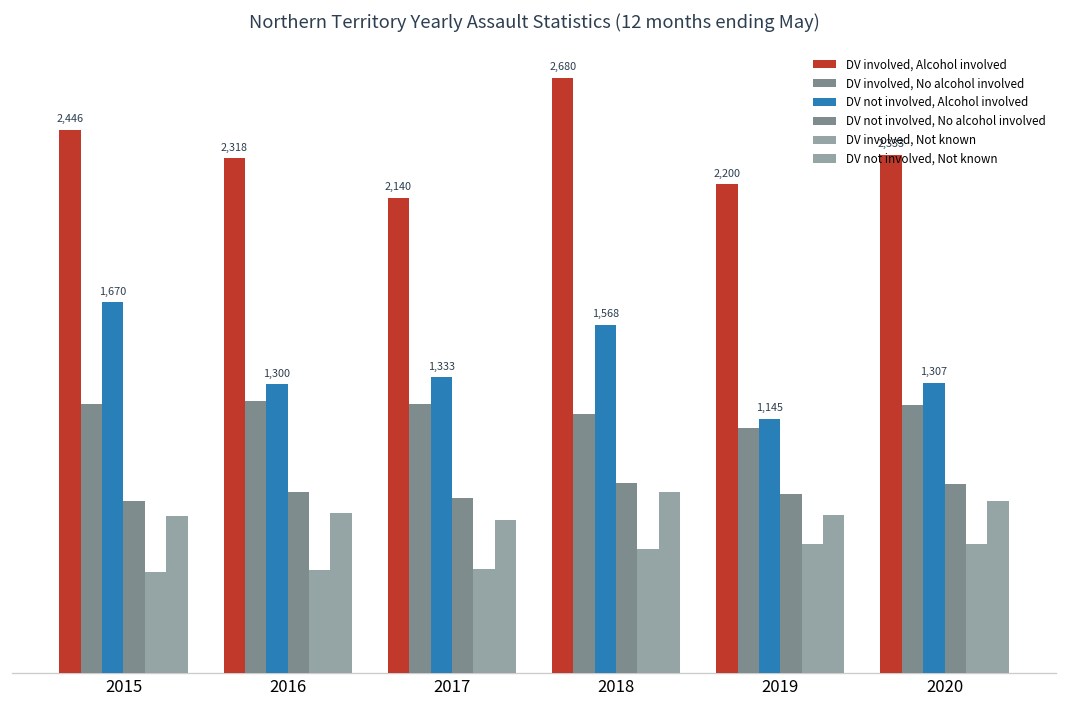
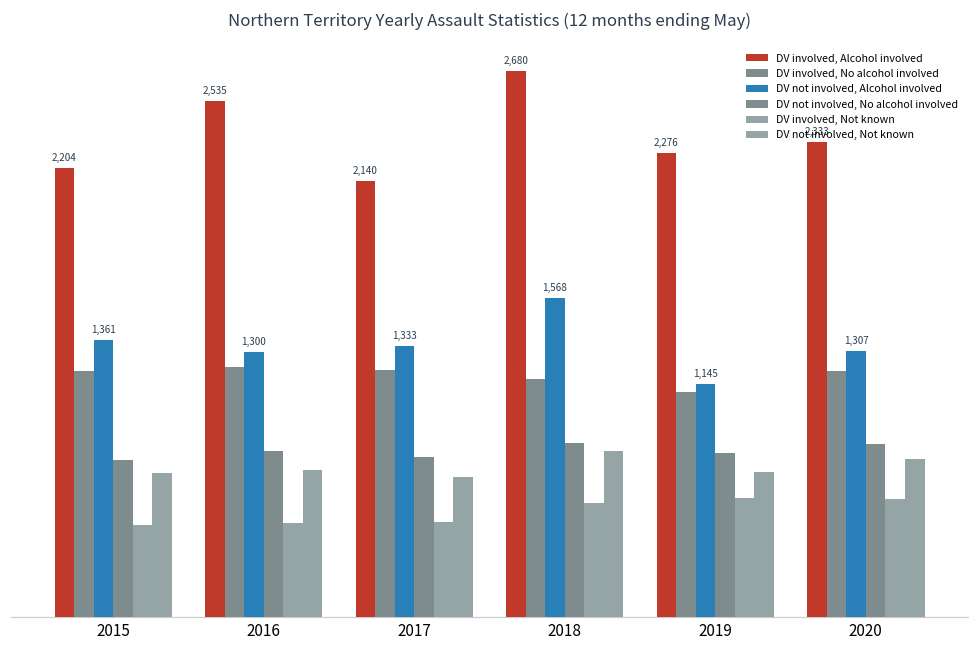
DV involved, Alcohol involved, 2015: 2,446 -> 2,204
DV not involved, Alcohol involved, 2015: 1,670 -> 1,361
DV involved, Alcohol involved, 2016: 2,318 -> 2,535
DV involved, Alcohol involved, 2019: 2,200 -> 2,276
